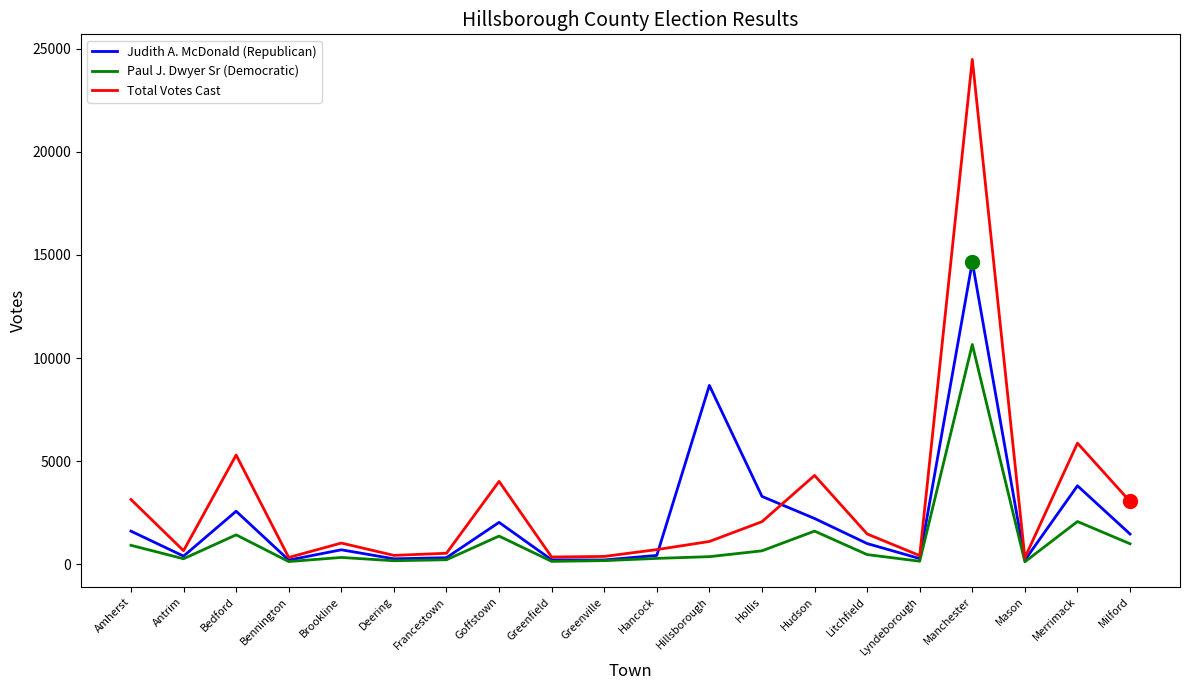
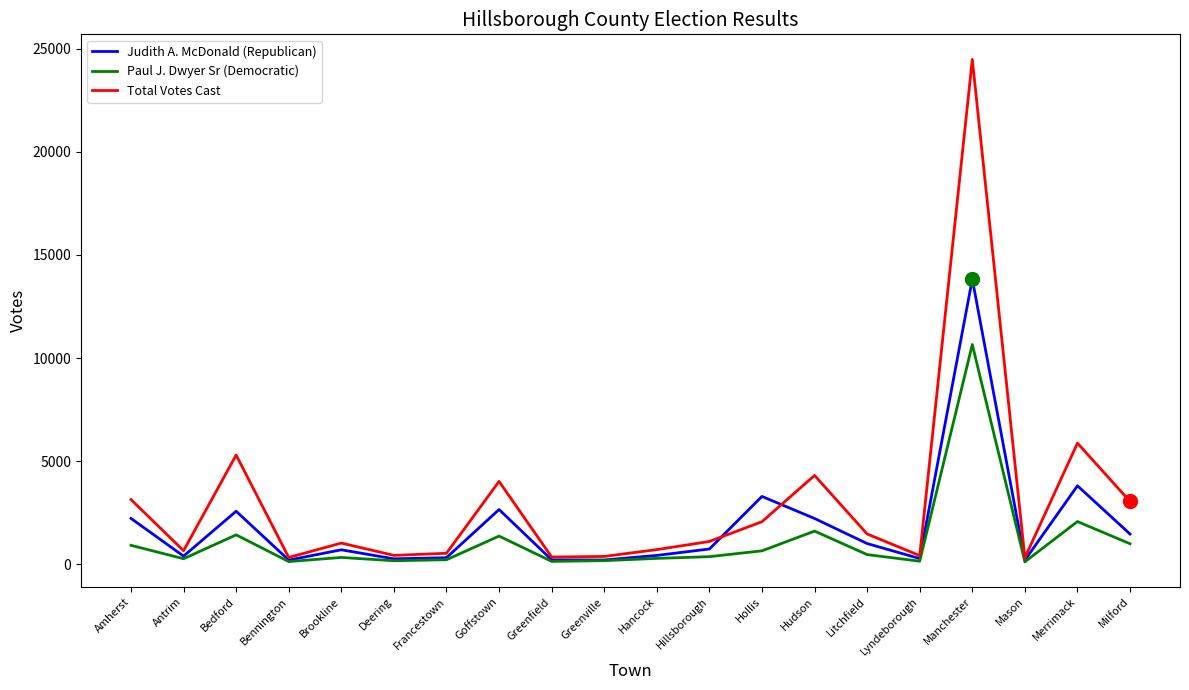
Judith A. McDonald (Republican), Amherst: 1600 -> 2200
Judith A. McDonald (Republican), Goffstown: 2000 -> 2700
Judith A. McDonald (Republican), Hillsborough: 8700 -> 700
Judith A. McDonald (Republican), Manchester: 14700 -> 13800
